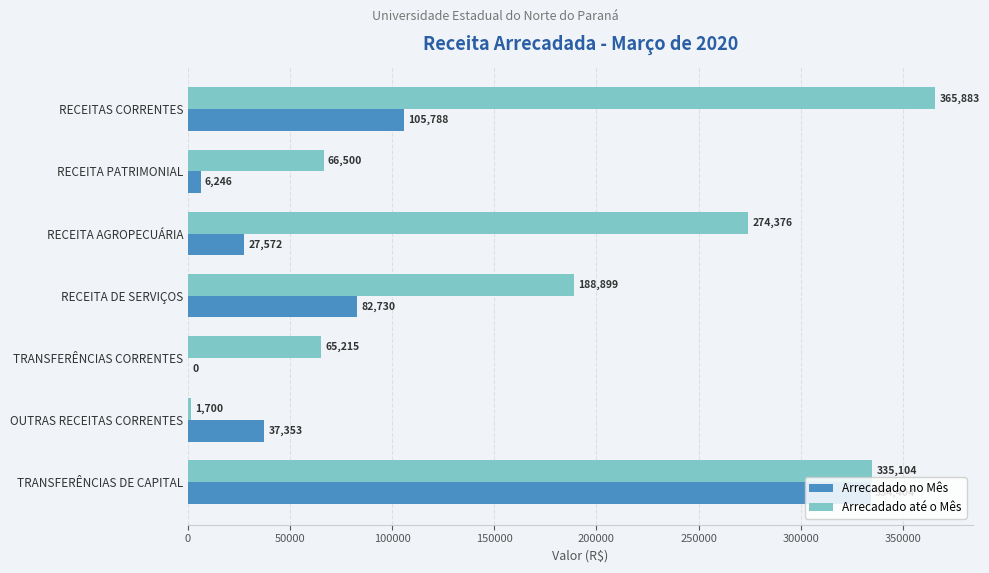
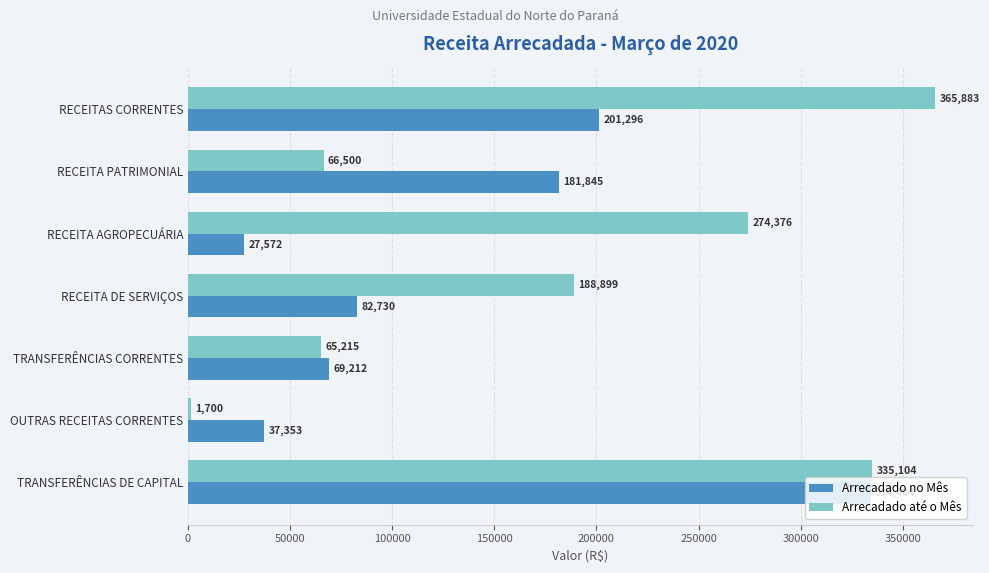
Arrecadado no Mês, RECEITAS CORRENTES: 105,788 -> 201,296
Arrecadado no Mês, RECEITA PATRIMONIAL: 6,246 -> 181,845
Arrecadado no Mês, TRANSFERÊNCIAS CORRENTES: 0 -> 69,212
